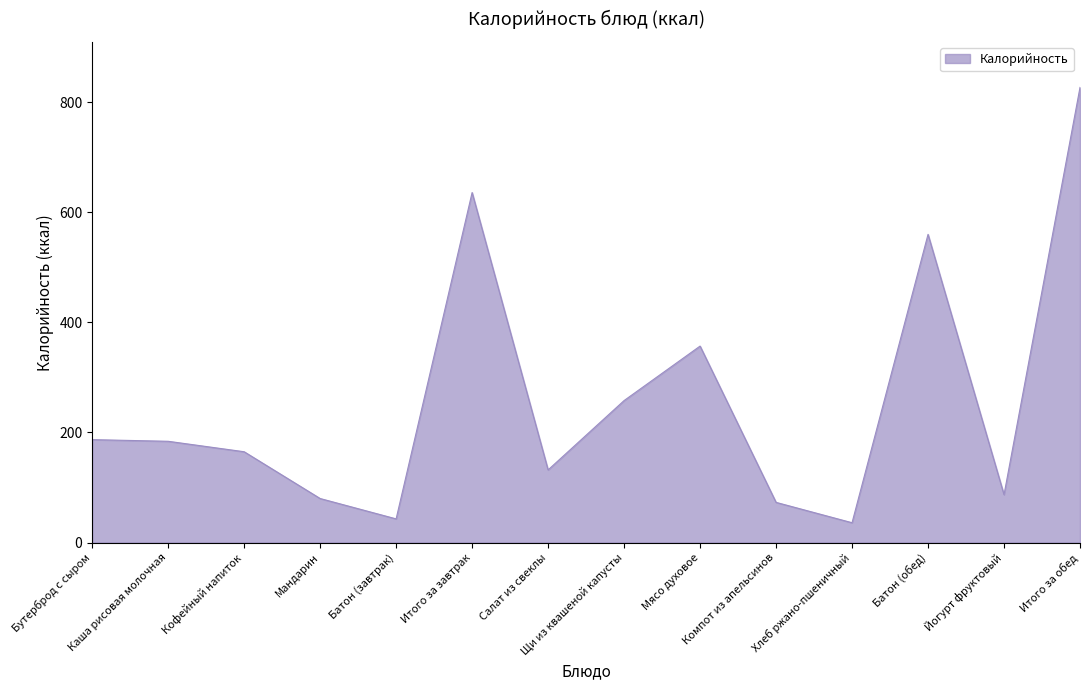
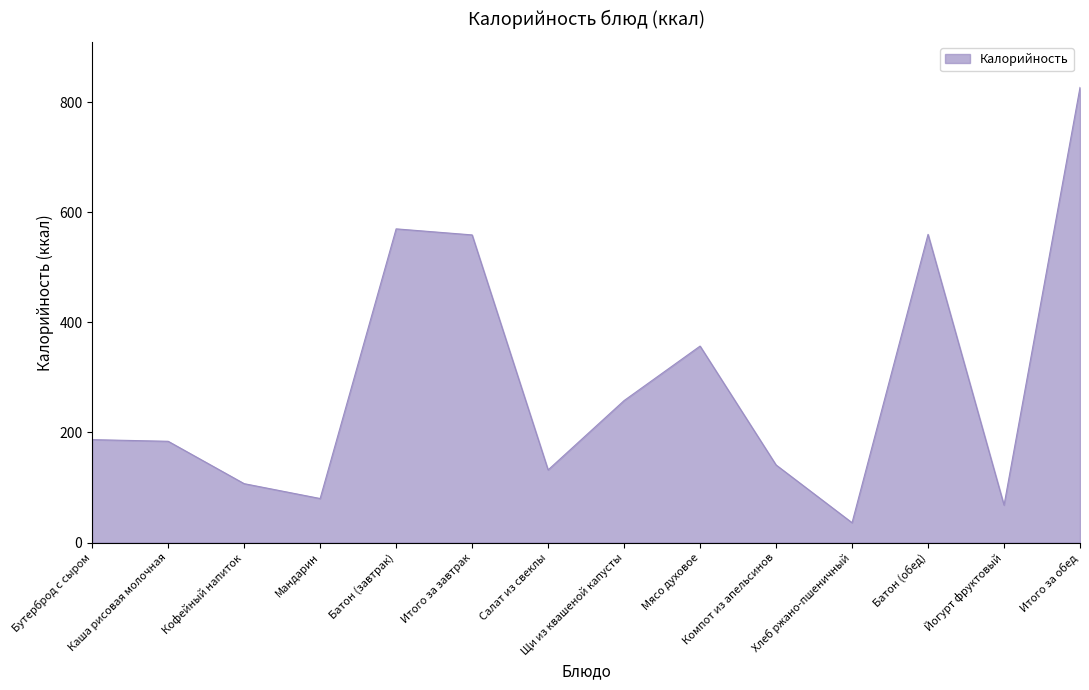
Кофейный напиток: 170 -> 110
Батон (завтрак): 40 -> 570
Итого за завтрак: 640 -> 560
Компот из апельсинов: 70 -> 140
Йогурт фруктовый: 90 -> 70
